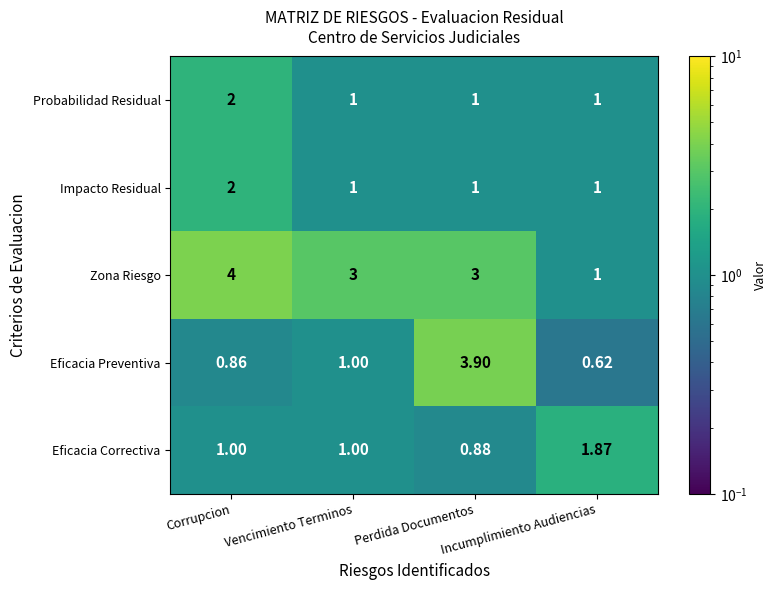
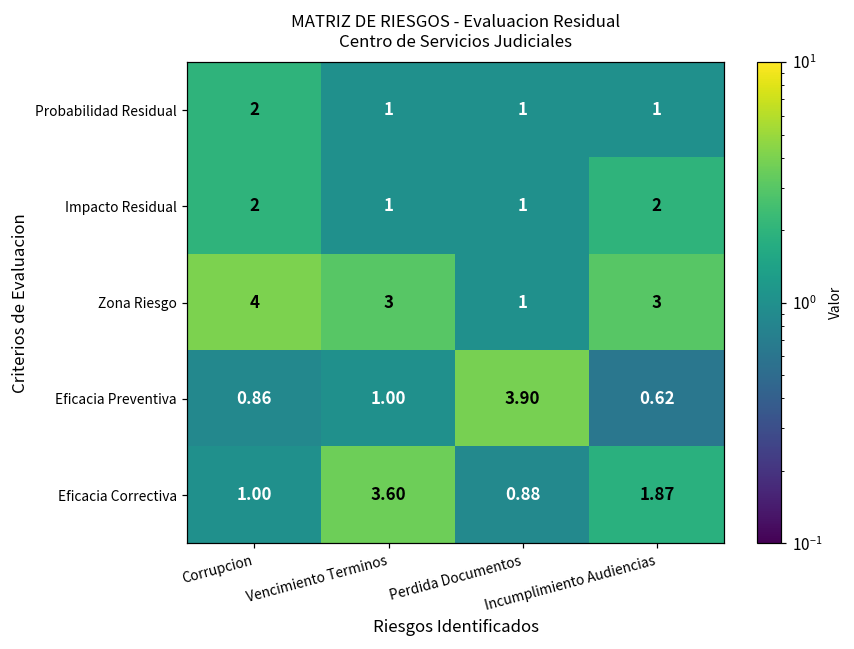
Impacto Residual, Incumplimiento Audiencias: 1 -> 2
Zona Riesgo, Perdida Documentos: 3 -> 1
Zona Riesgo, Incumplimiento Audiencias: 1 -> 3
Eficacia Correctiva, Vencimiento Terminos: 1.00 -> 3.60
